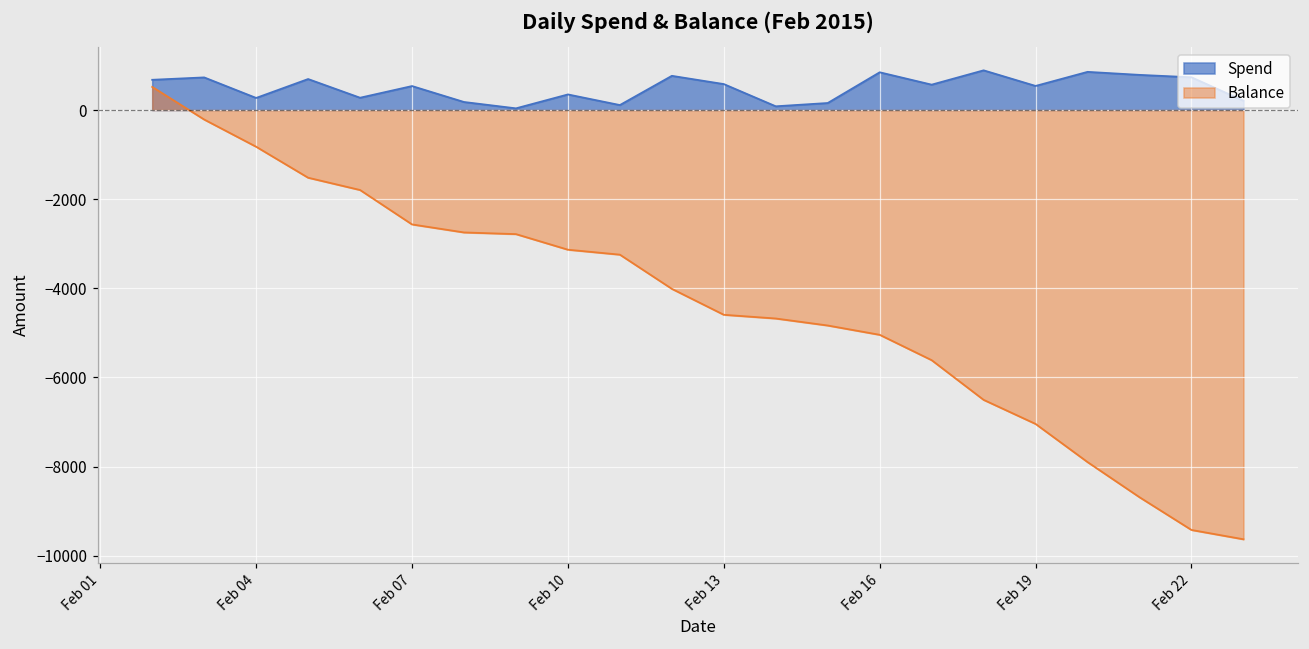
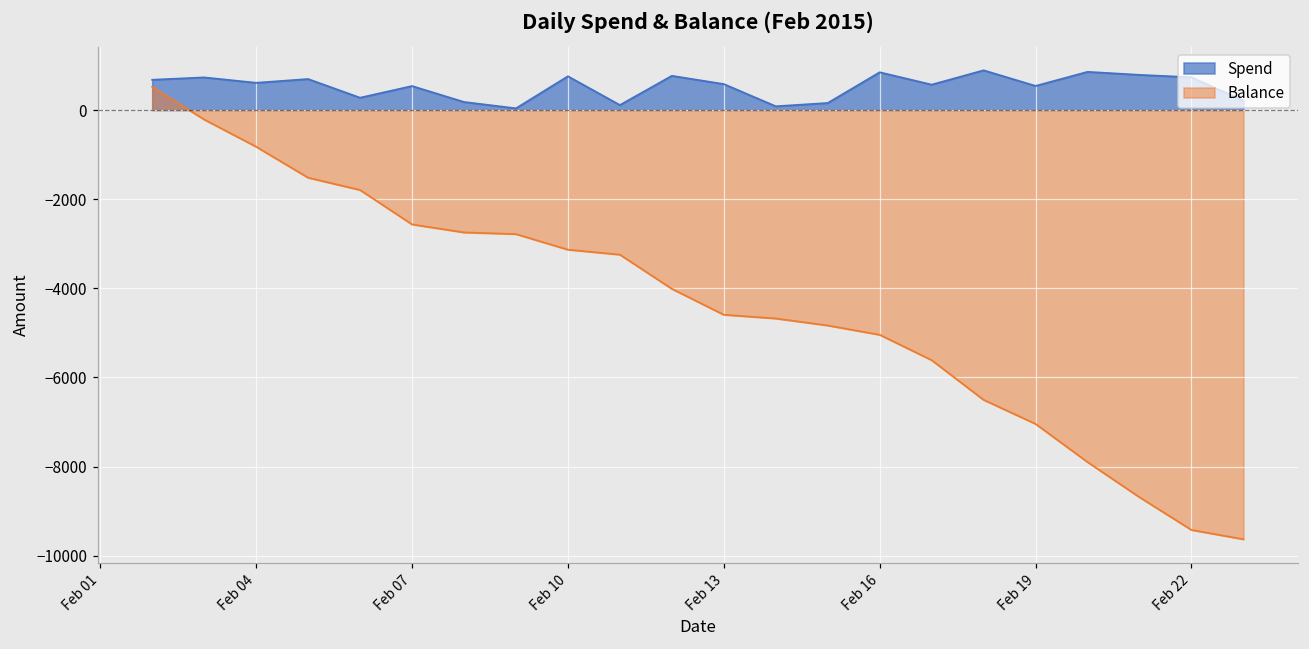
Spend, Feb 04: 300 -> 600
Spend, Feb 10: 300 -> 800
